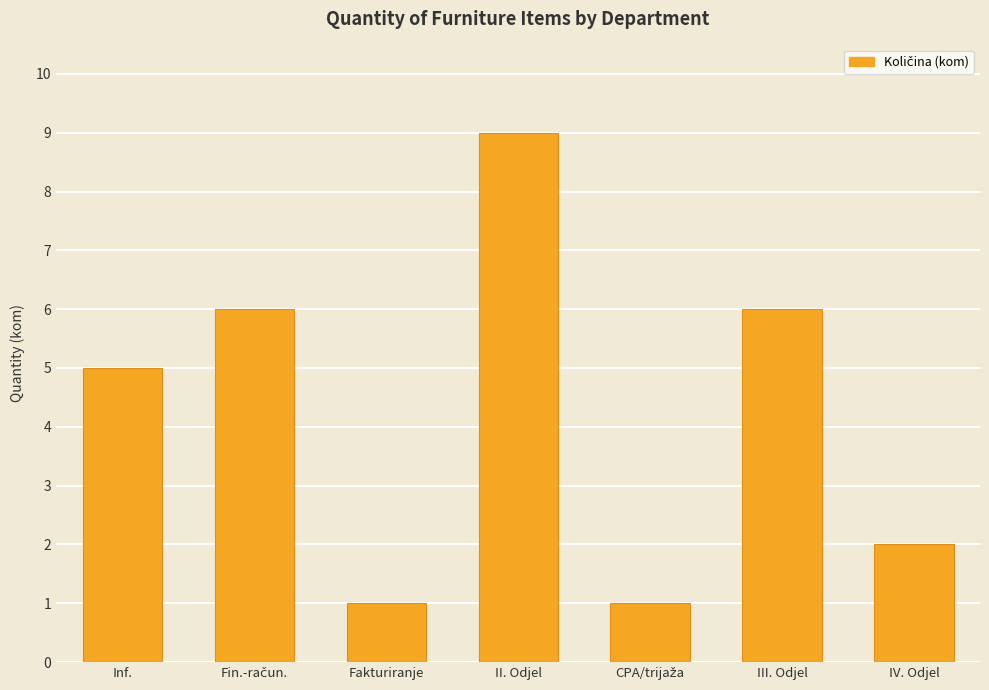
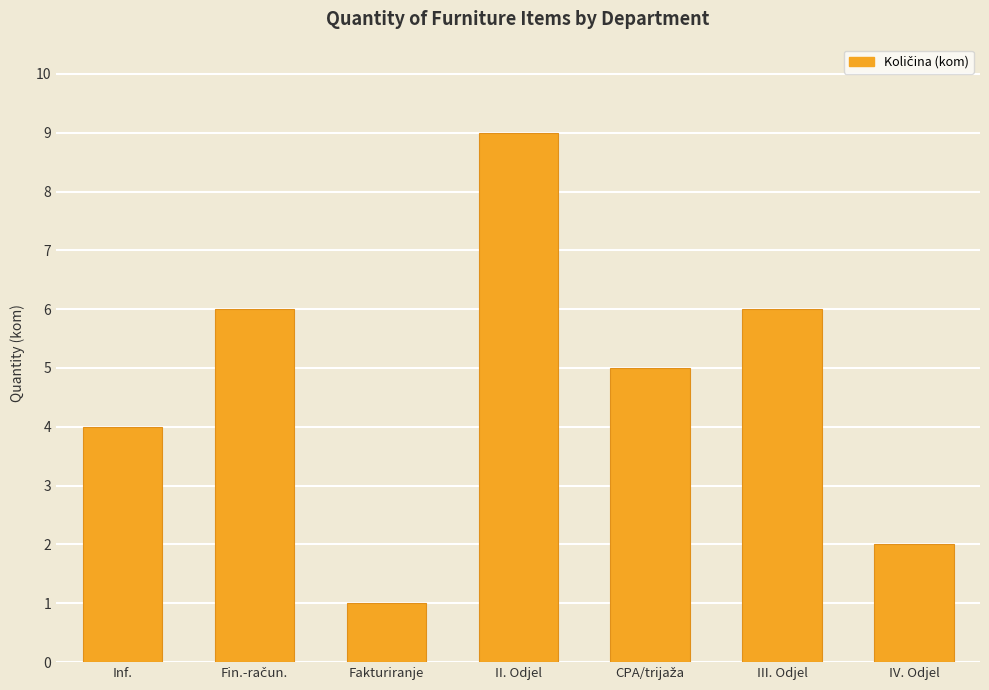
Inf.: 5 -> 4
CPA/trijaža: 1 -> 5
